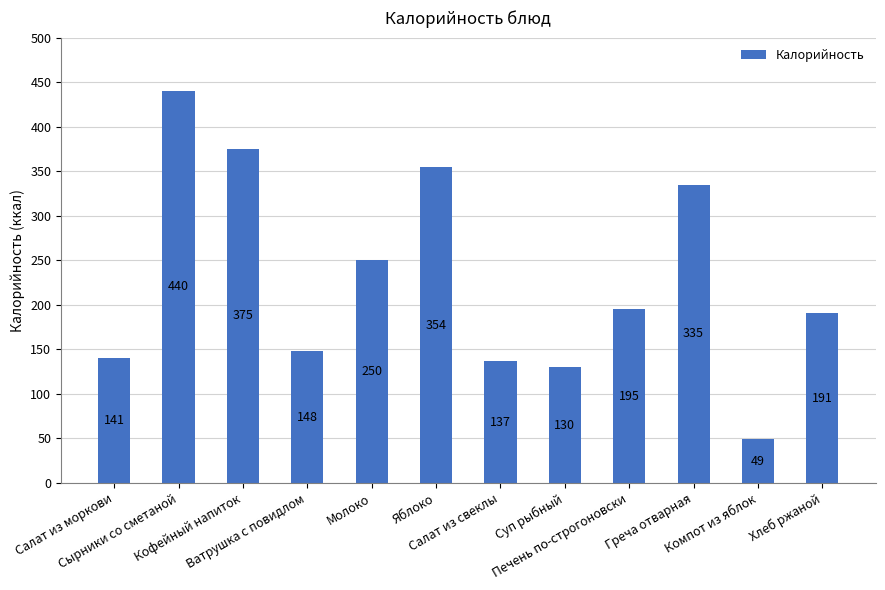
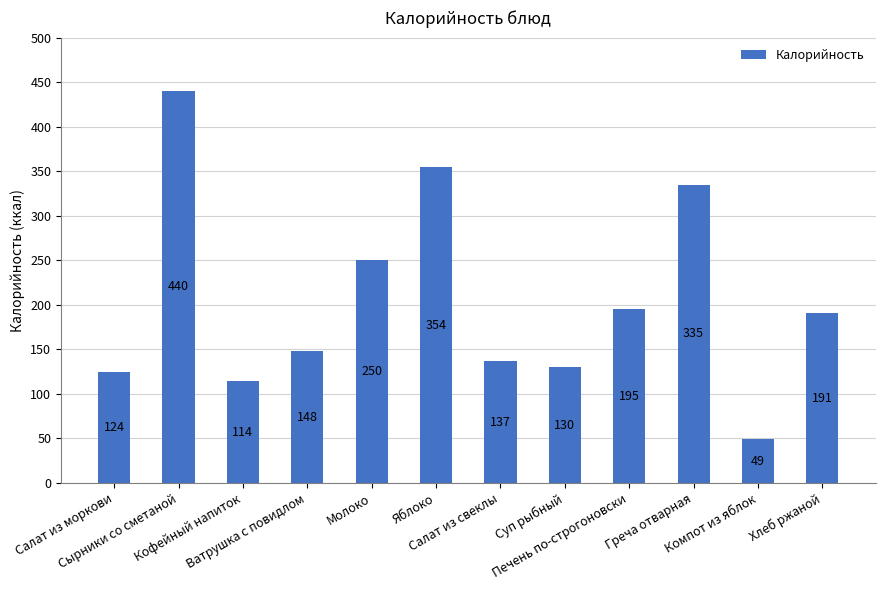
Салат из моркови: 141 -> 124
Кофейный напиток: 375 -> 114
